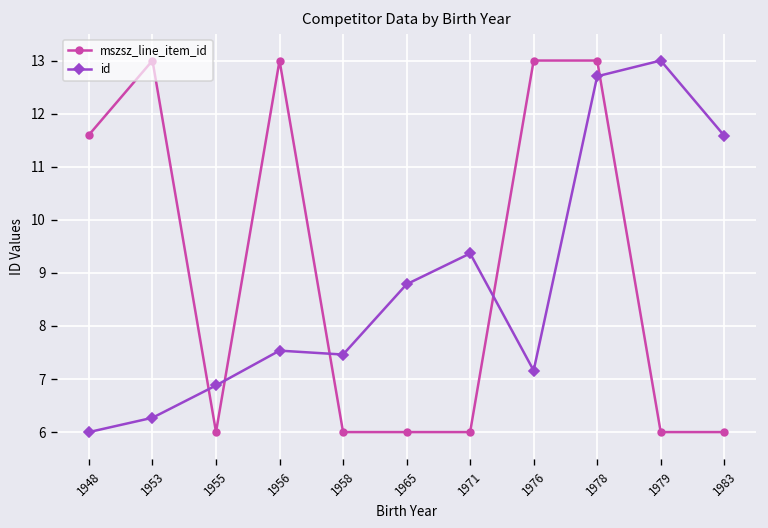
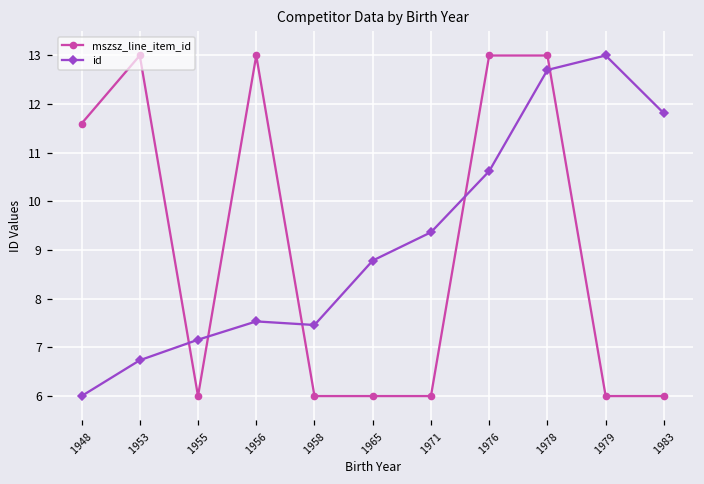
id, 1953: 6.3 -> 6.7
id, 1955: 6.9 -> 7.2
id, 1976: 7.2 -> 10.6
id, 1983: 11.6 -> 11.8
